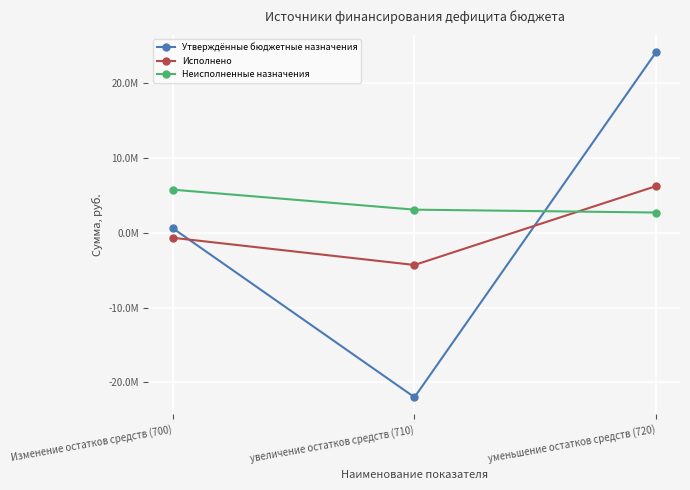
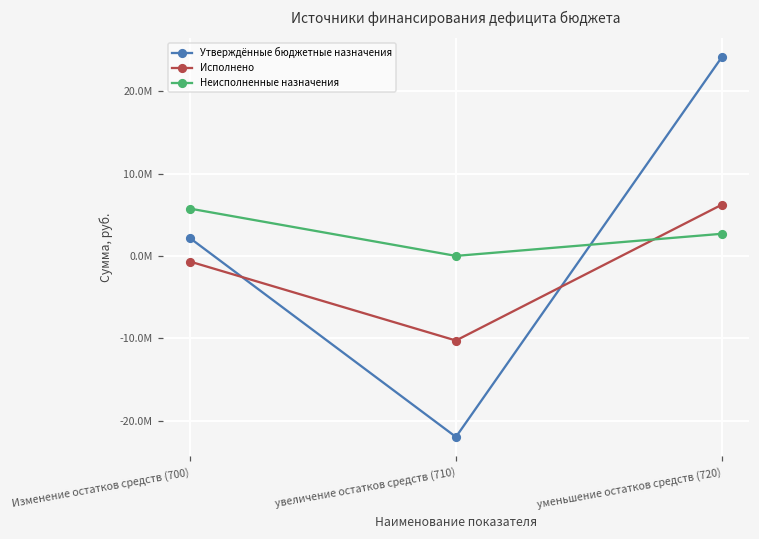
Утверждённые бюджетные назначения, Изменение остатков средств (700): 1000000 -> 2000000
Исполнено, увеличение остатков средств (710): -4000000 -> -10000000
Неисполненные назначения, увеличение остатков средств (710): 3000000 -> 0
